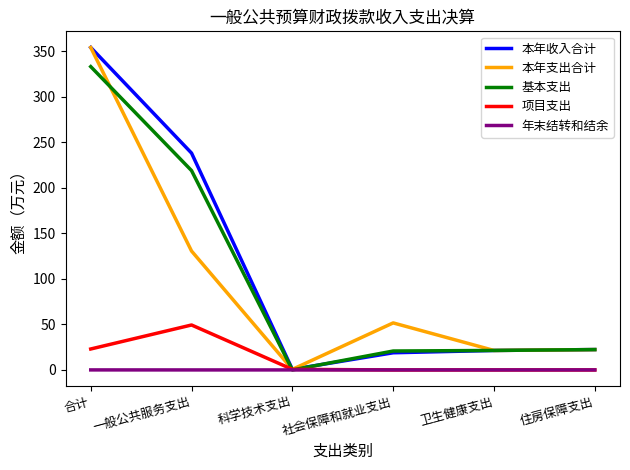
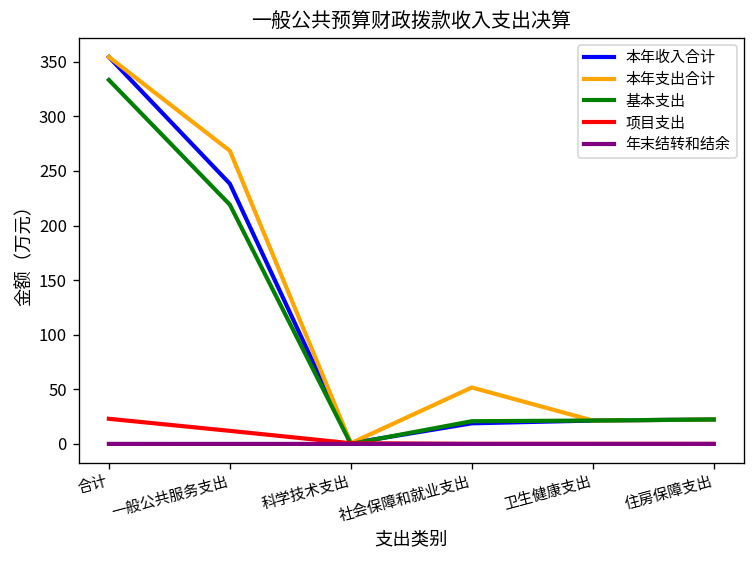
本年支出合计, 一般公共服务支出: 130 -> 270
项目支出, 一般公共服务支出: 50 -> 10
